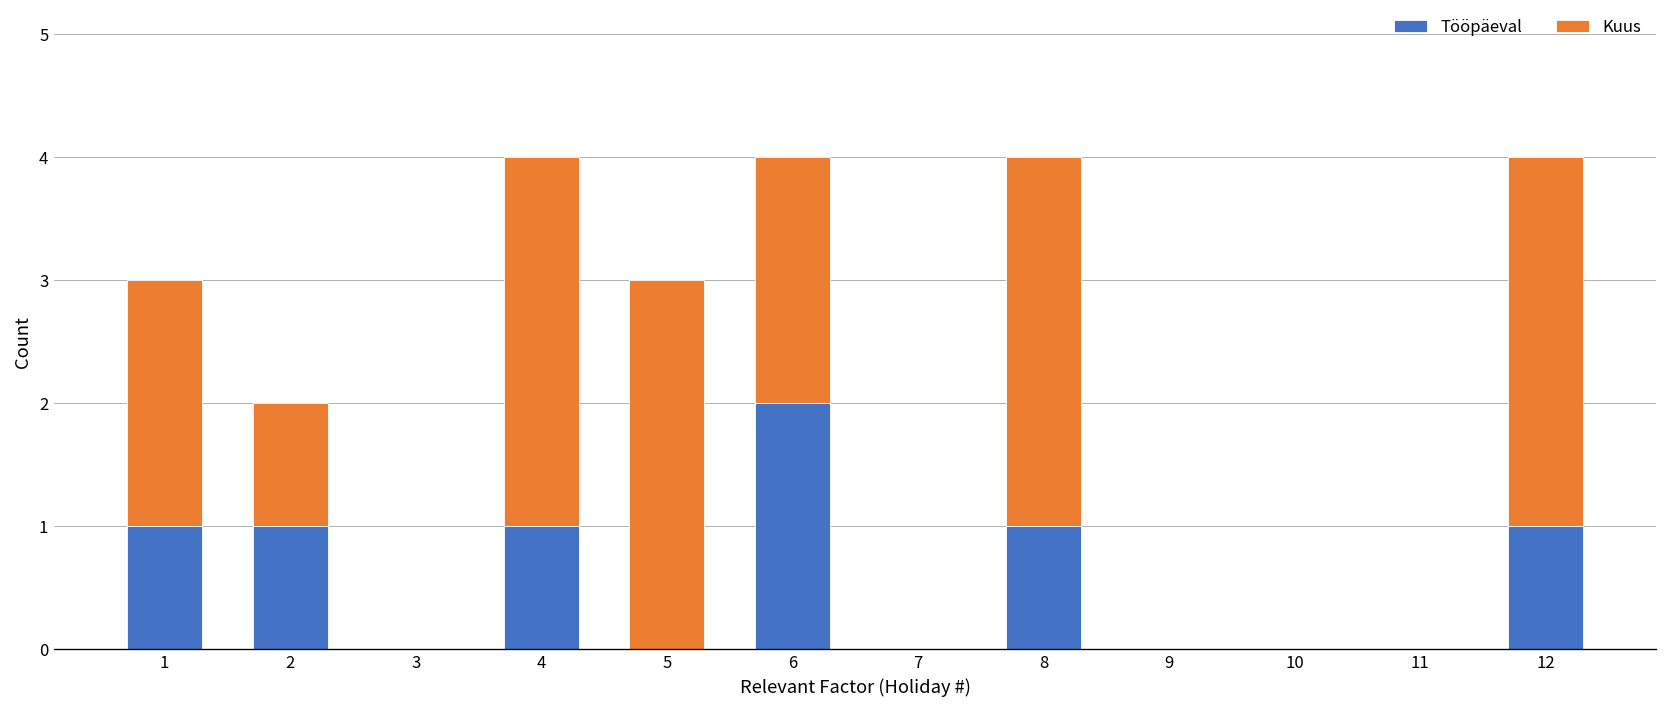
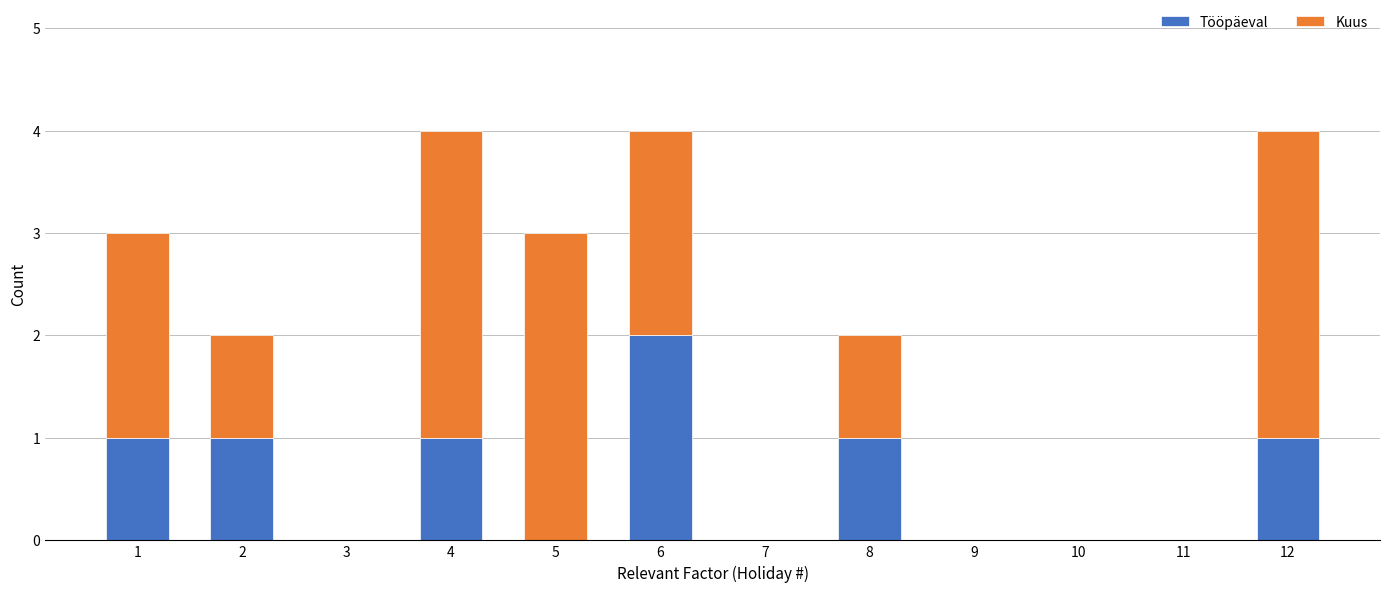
Kuus, 8: 3 -> 1
